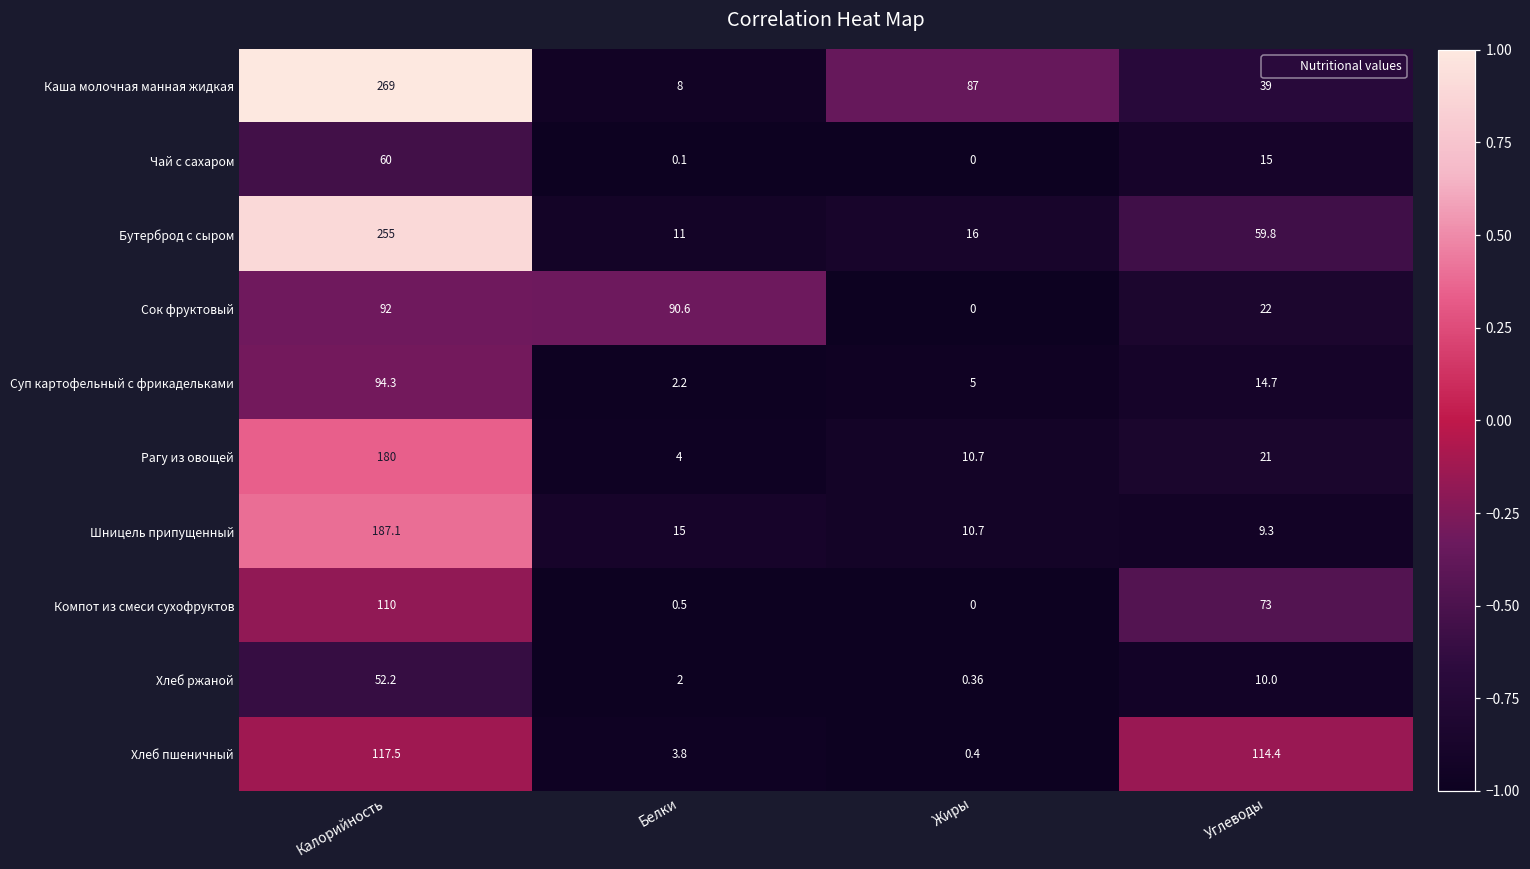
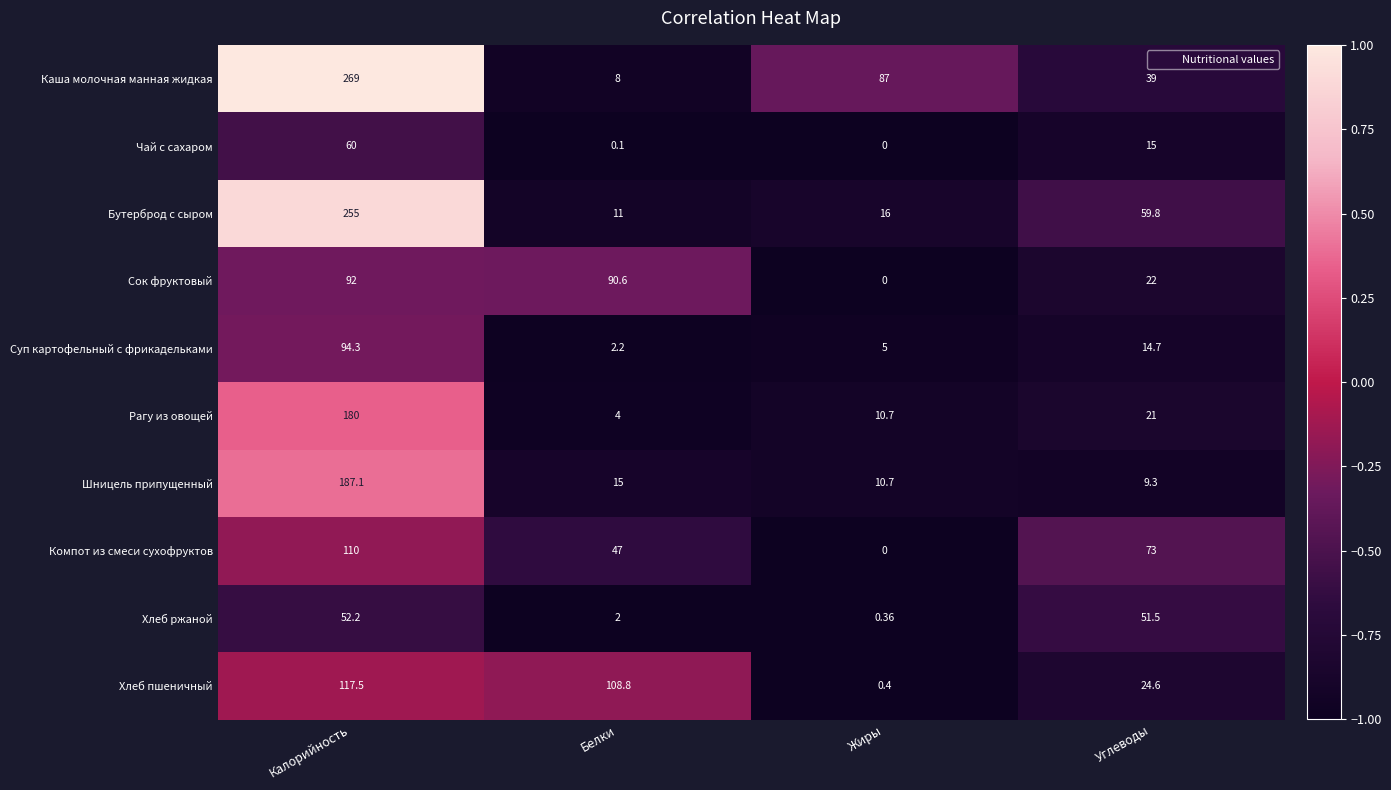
Компот из смеси сухофруктов, Белки: 0.5 -> 47
Хлеб ржаной, Углеводы: 10.0 -> 51.5
Хлеб пшеничный, Белки: 3.8 -> 108.8
Хлеб пшеничный, Углеводы: 114.4 -> 24.6
